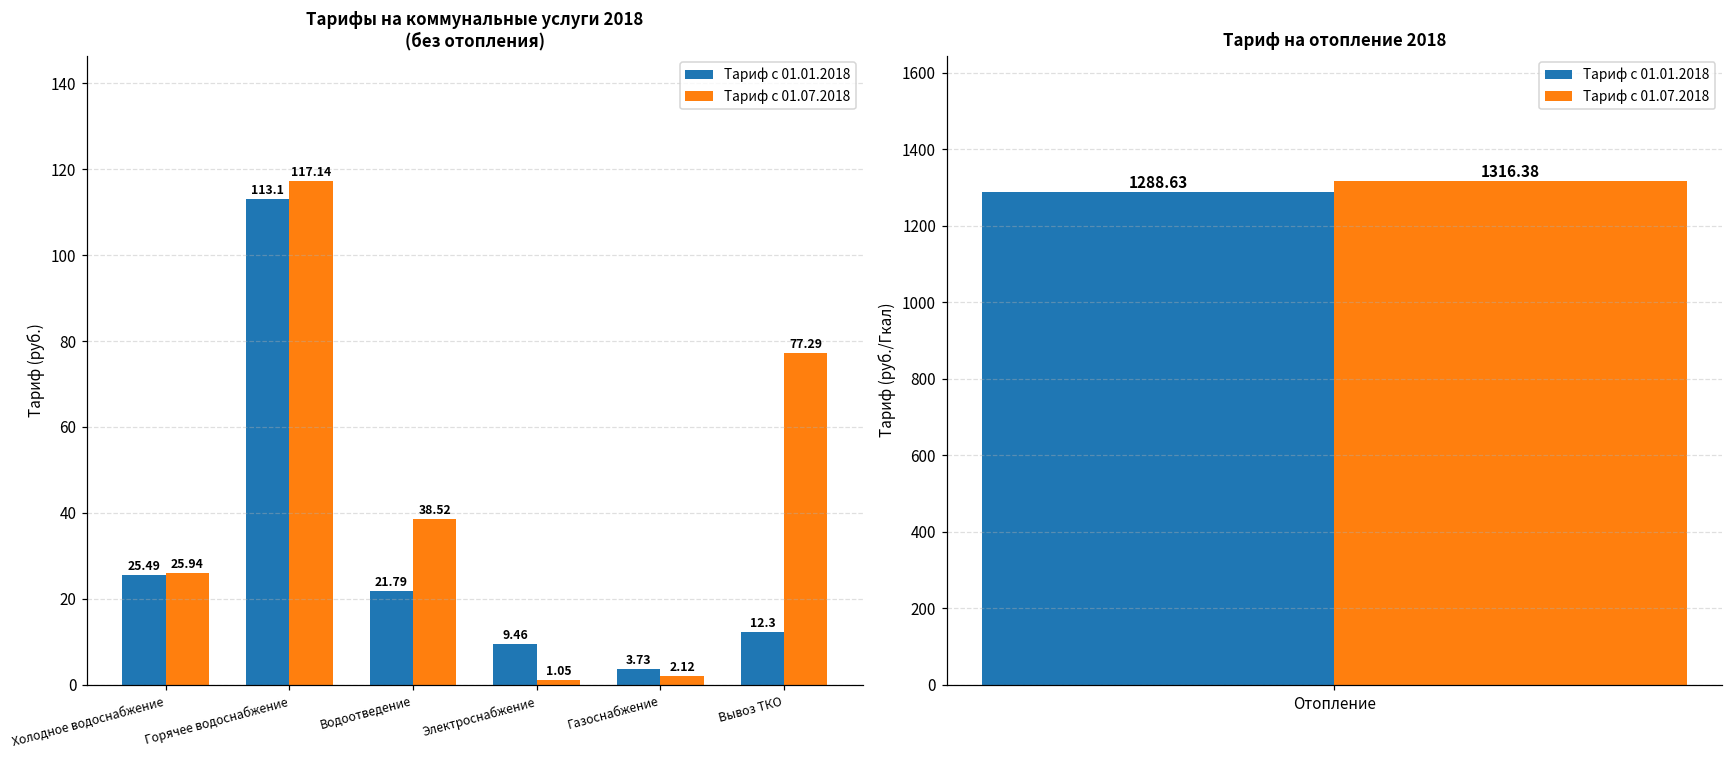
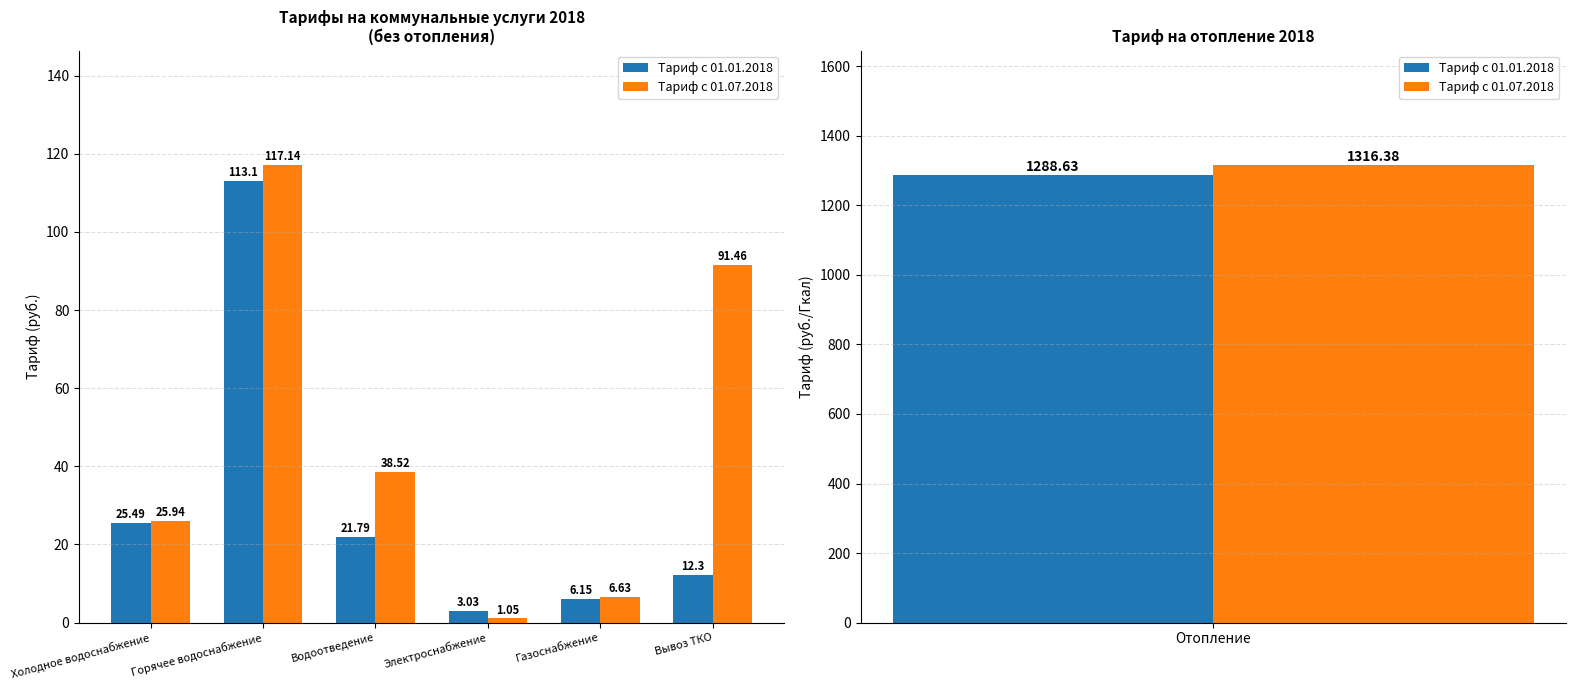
Тарифы на коммунальные услуги 2018 (без отопления), Тариф с 01.01.2018, Электроснабжение: 9.46 -> 3.03
Тарифы на коммунальные услуги 2018 (без отопления), Тариф с 01.01.2018, Газоснабжение: 3.73 -> 6.15
Тарифы на коммунальные услуги 2018 (без отопления), Тариф с 01.07.2018, Газоснабжение: 2.12 -> 6.63
Тарифы на коммунальные услуги 2018 (без отопления), Тариф с 01.07.2018, Вывоз ТКО: 77.29 -> 91.46
